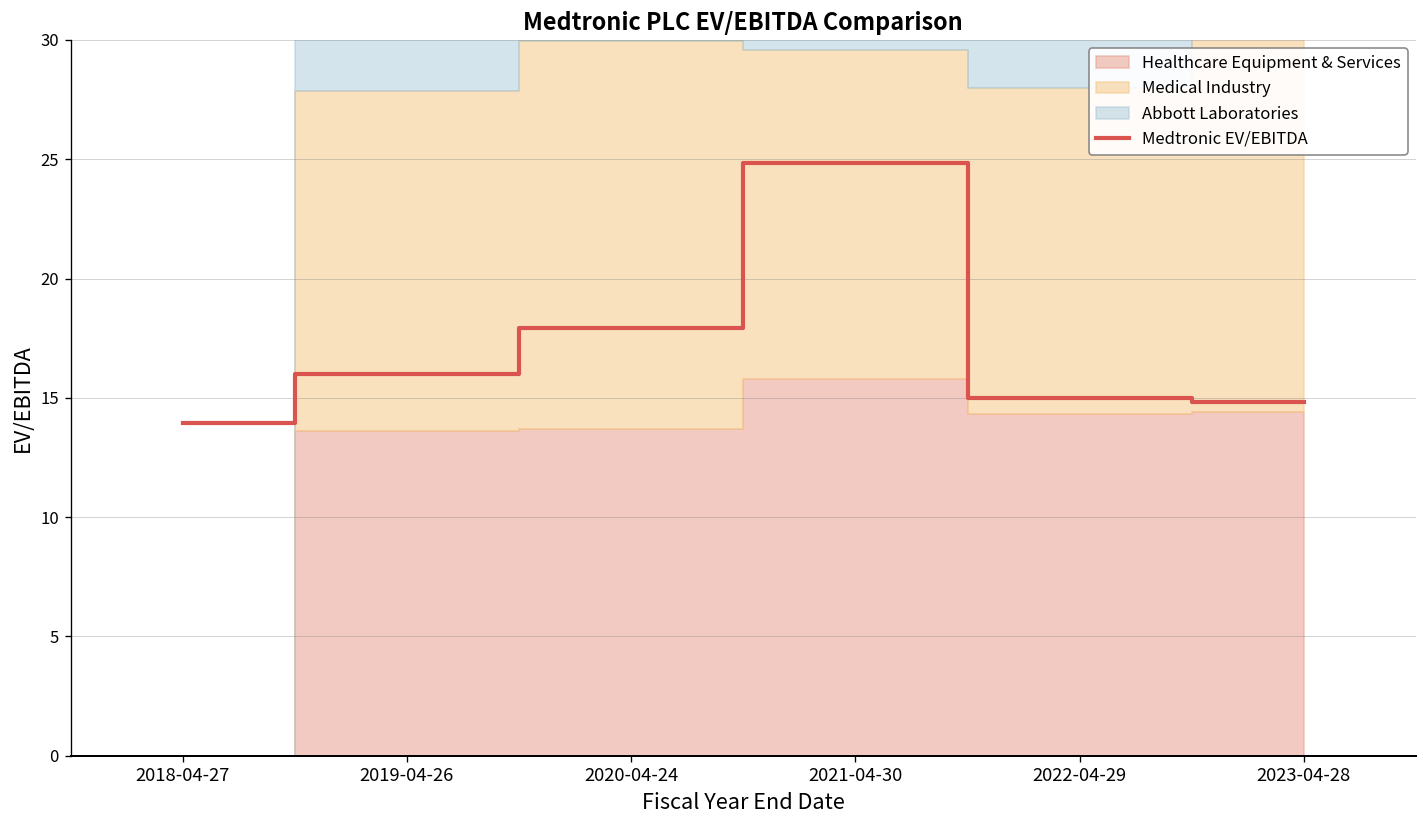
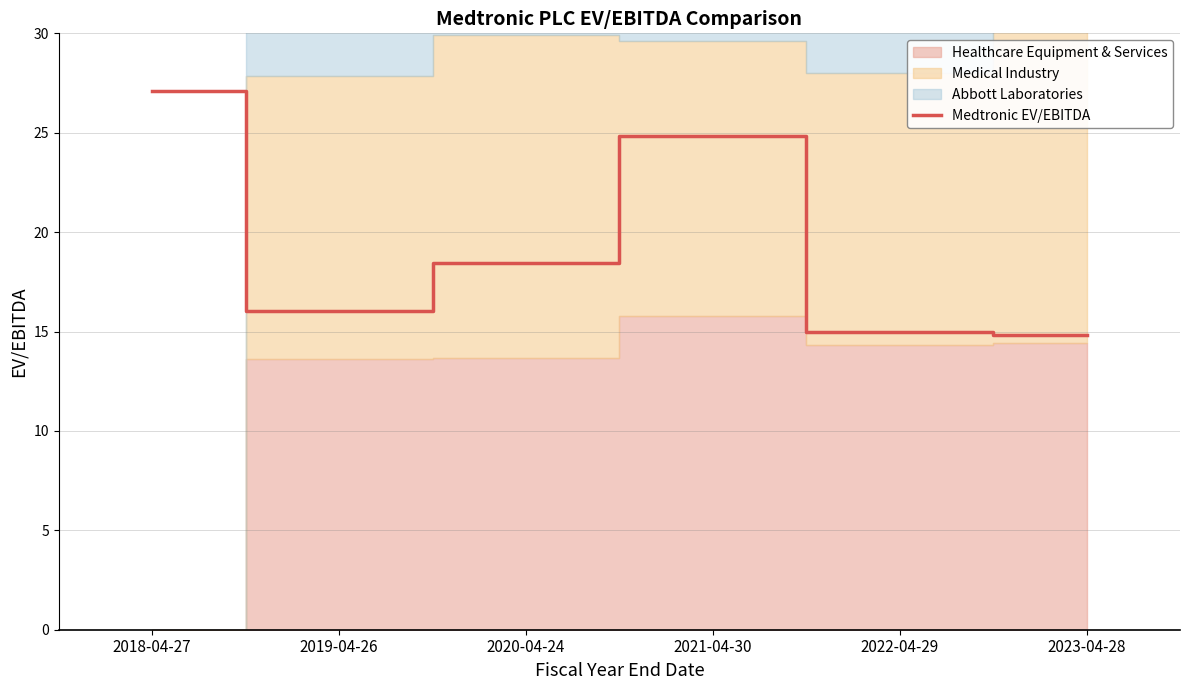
Medtronic EV/EBITDA, 2018-04-27: 13.9 -> 27.1
Medtronic EV/EBITDA, 2020-04-24: 17.9 -> 18.4
